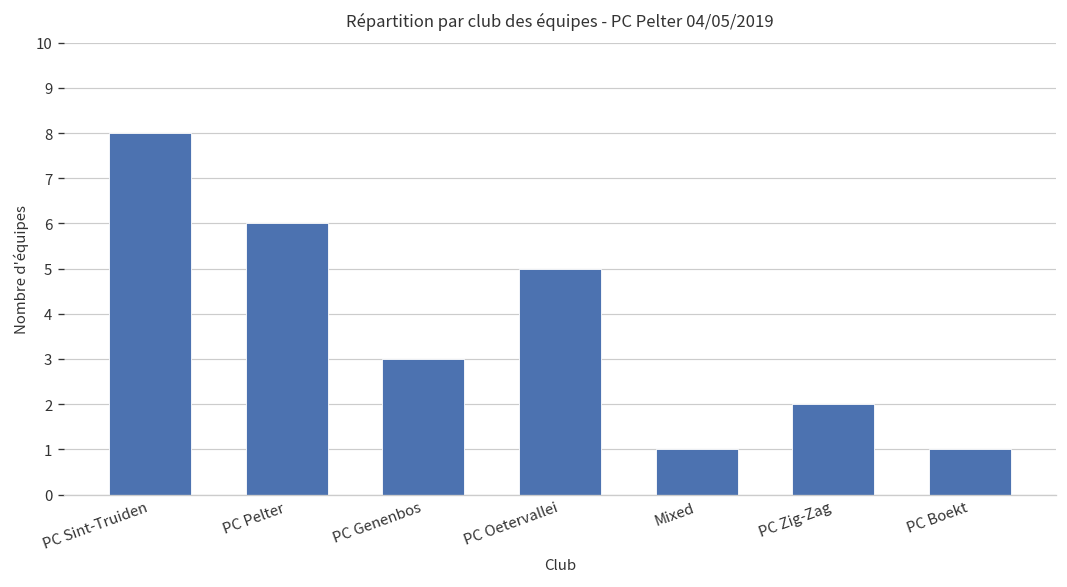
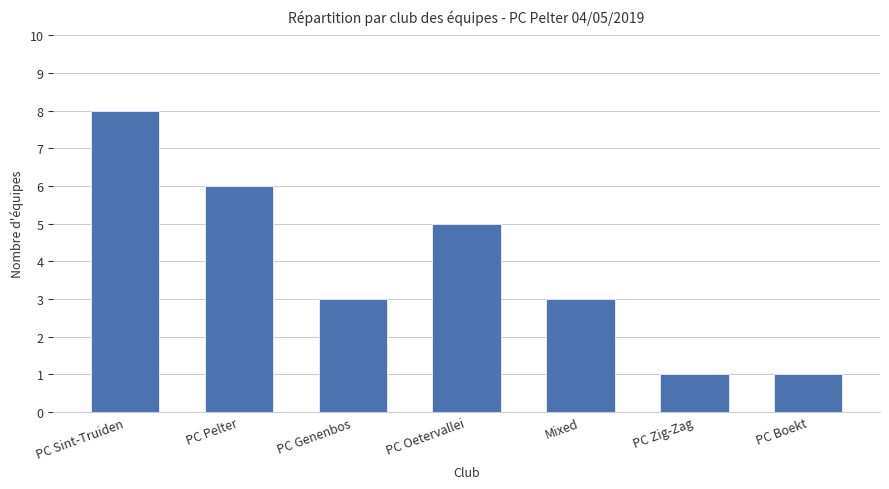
Mixed: 1 -> 3
PC Zig-Zag: 2 -> 1
